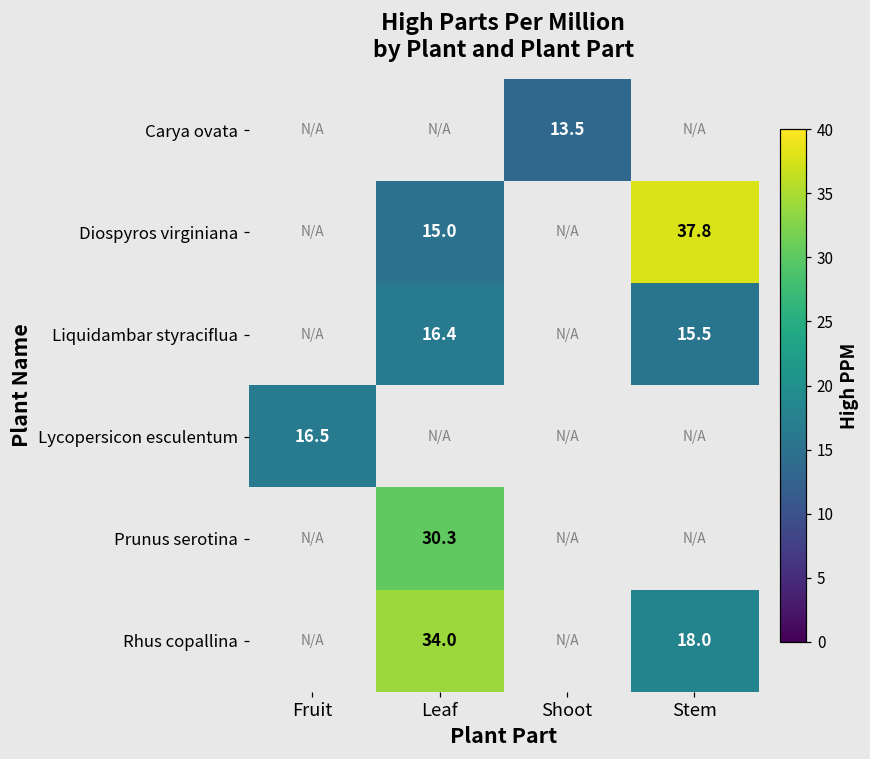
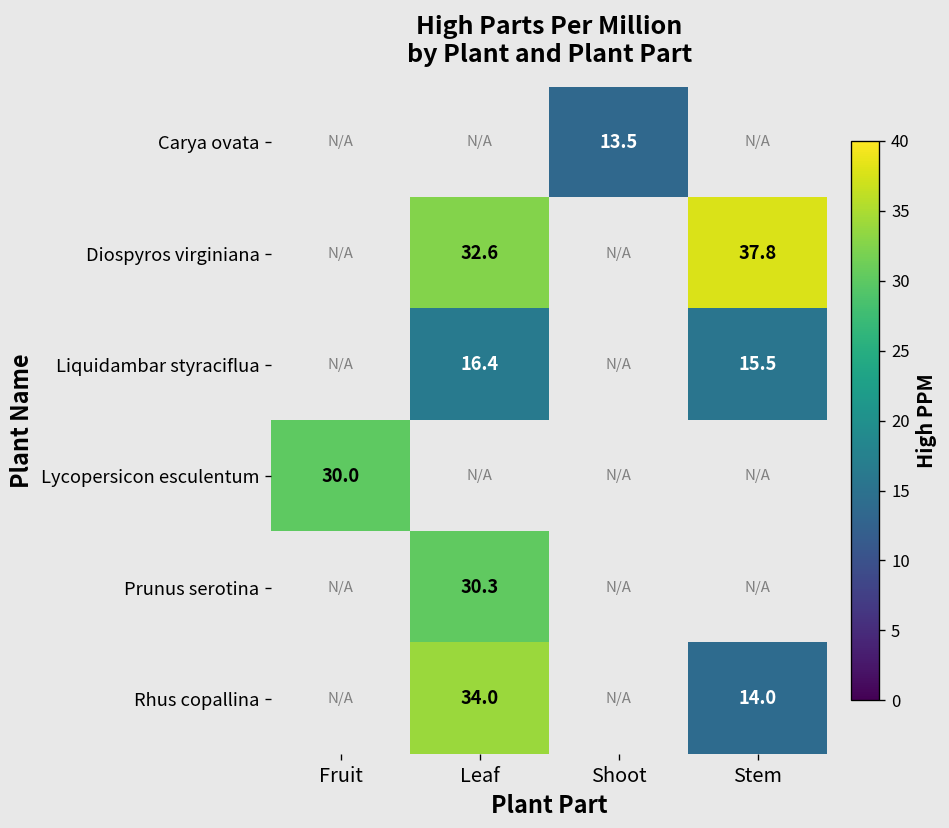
Diospyros virginiana, Leaf: 15.0 -> 32.6
Lycopersicon esculentum, Fruit: 16.5 -> 30.0
Rhus copallina, Stem: 18.0 -> 14.0
